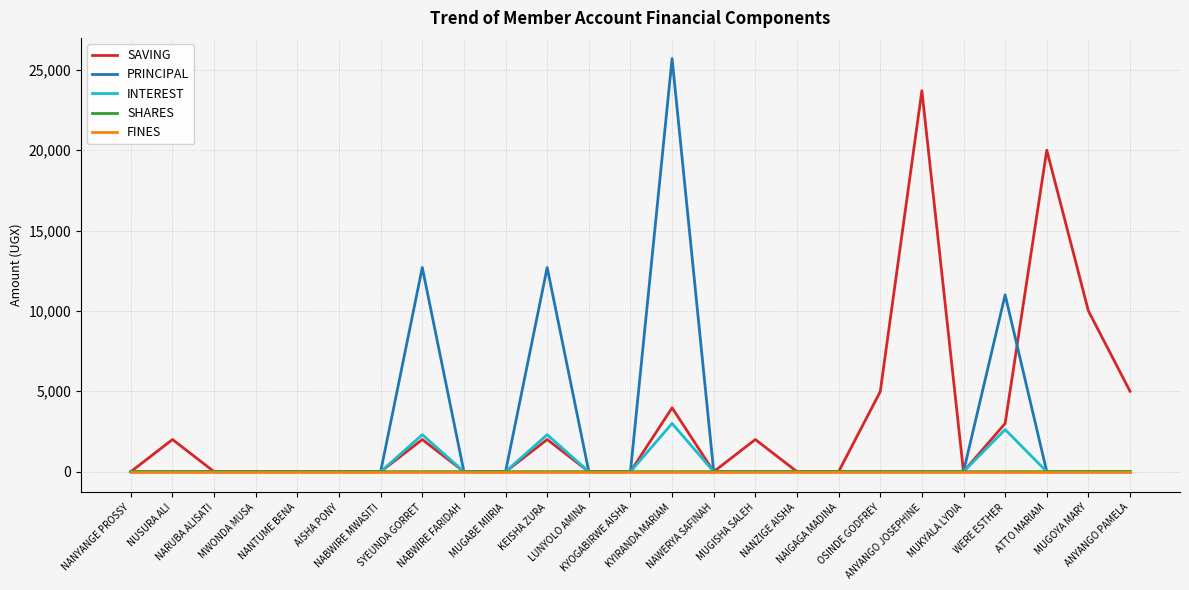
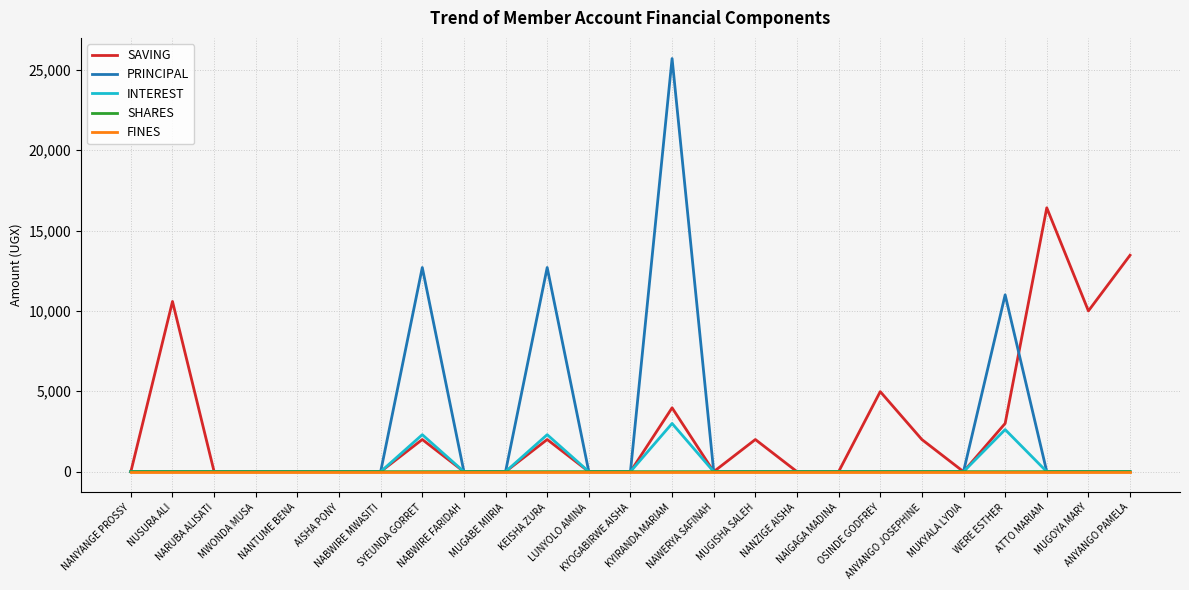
SAVING, NUSURA ALI: 2,000 -> 10,600
SAVING, ANYANGO JOSEPHINE: 23,700 -> 2,000
SAVING, ATTO MARIAM: 20,000 -> 16,400
SAVING, ANYANGO PAMELA: 5,000 -> 13,500
